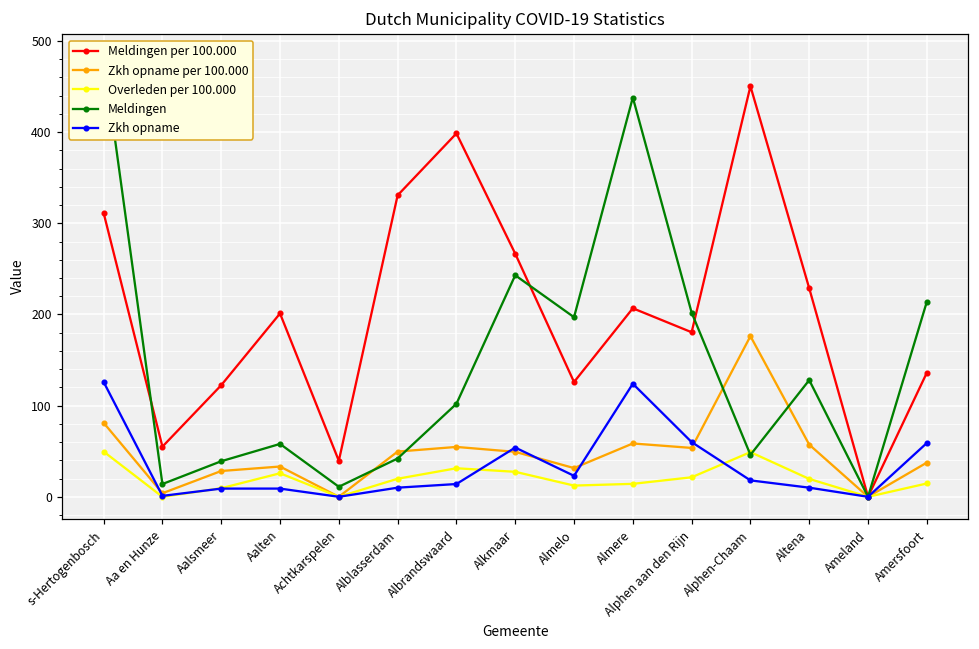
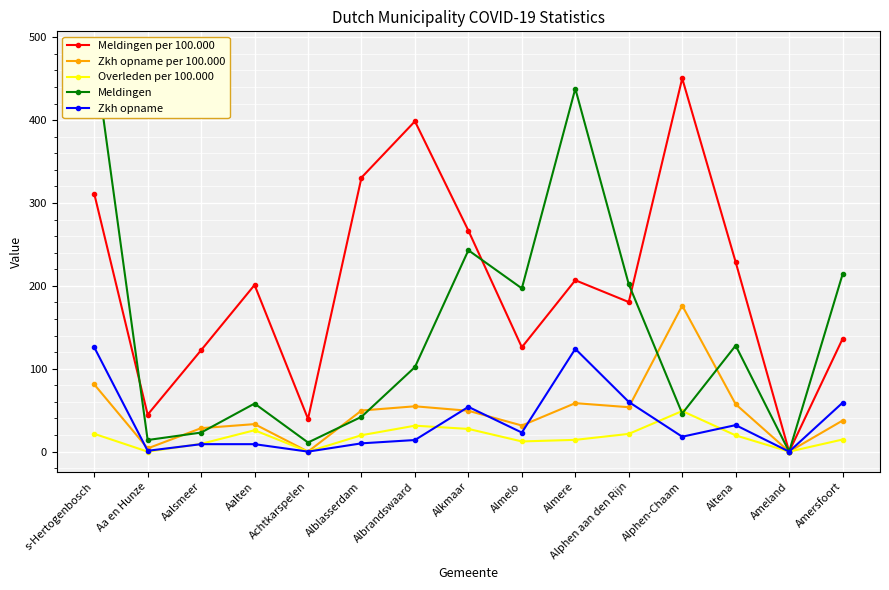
Overleden per 100.000, s-Hertogenbosch: 50 -> 20
Meldingen per 100.000, Aa en Hunze: 60 -> 40
Meldingen, Aalsmeer: 40 -> 20
Zkh opname, Altena: 10 -> 30
